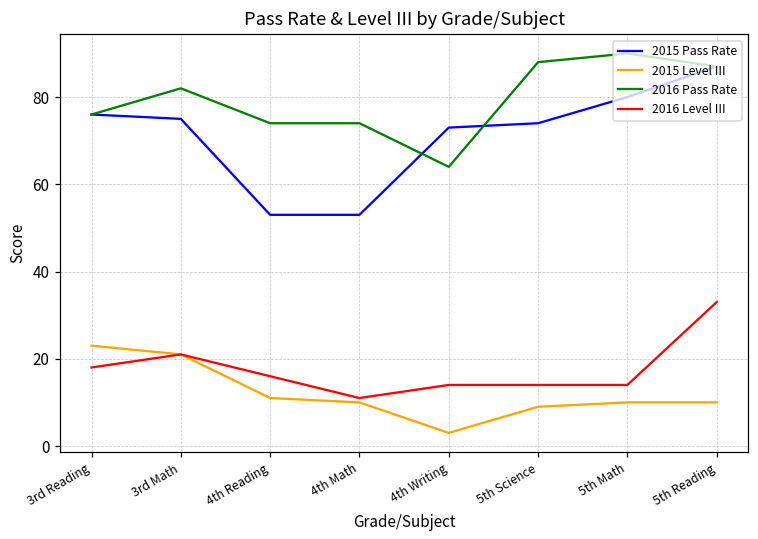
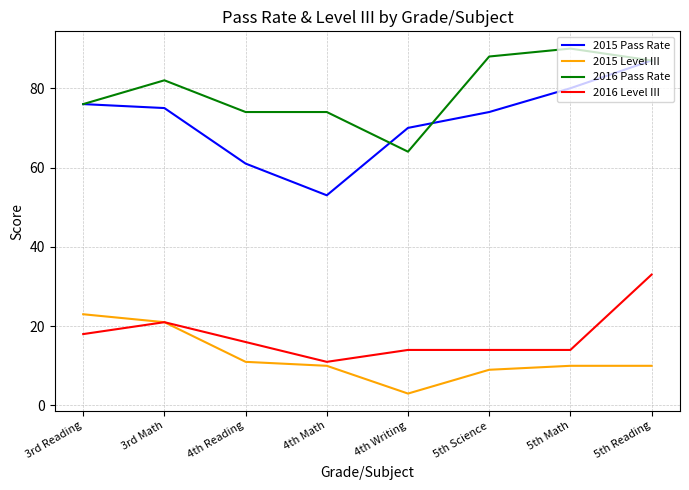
2015 Pass Rate, 4th Reading: 53 -> 61
2015 Pass Rate, 4th Writing: 73 -> 70
